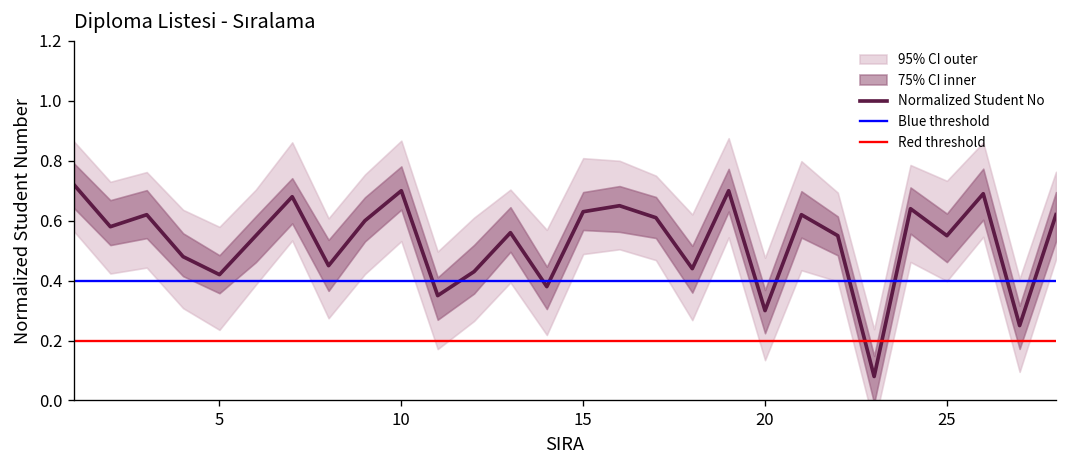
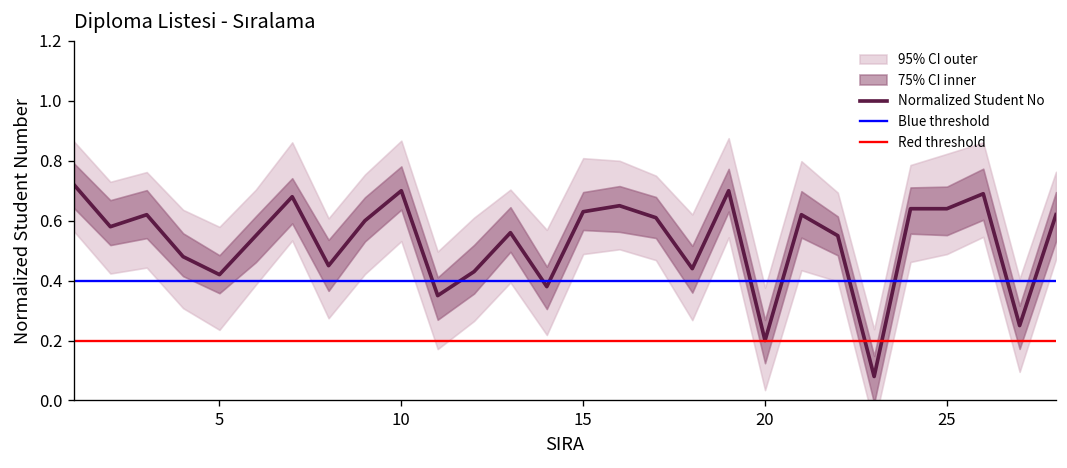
Normalized Student No, 20: 0.3 -> 0.2
Normalized Student No, 25: 0.55 -> 0.64
